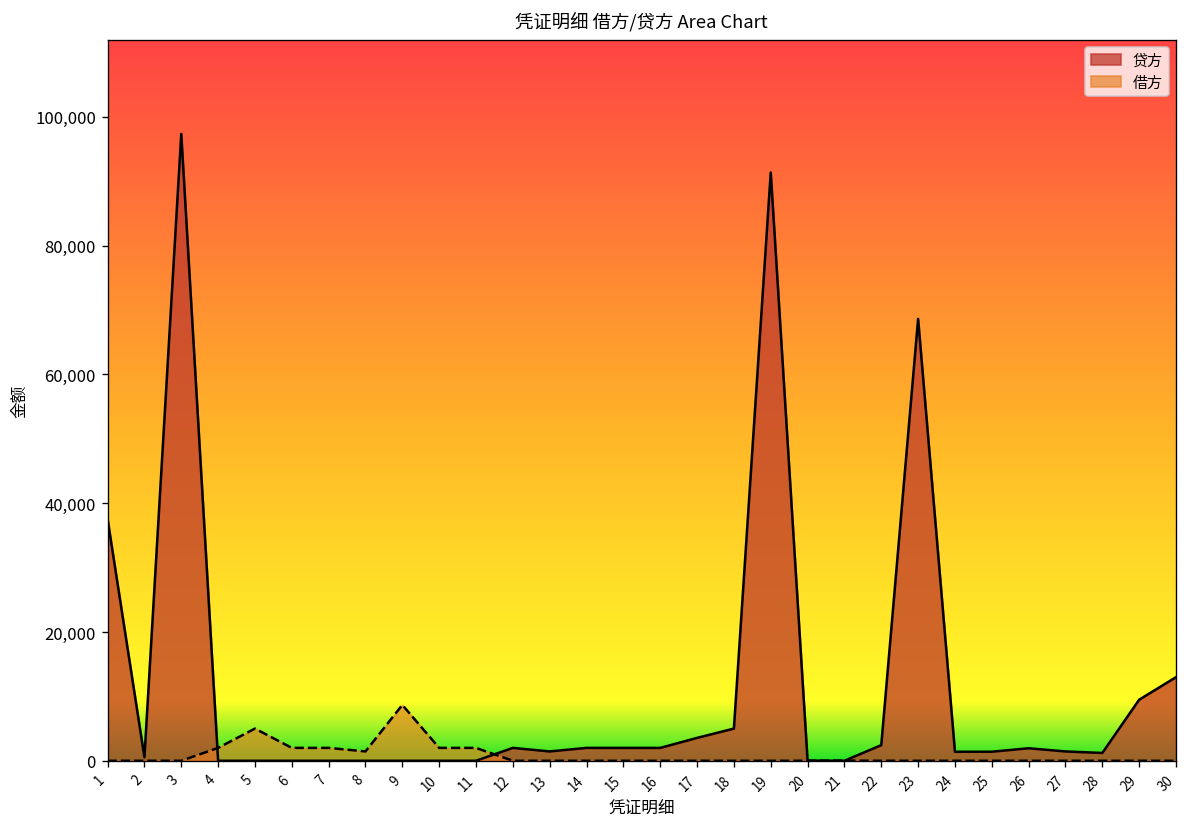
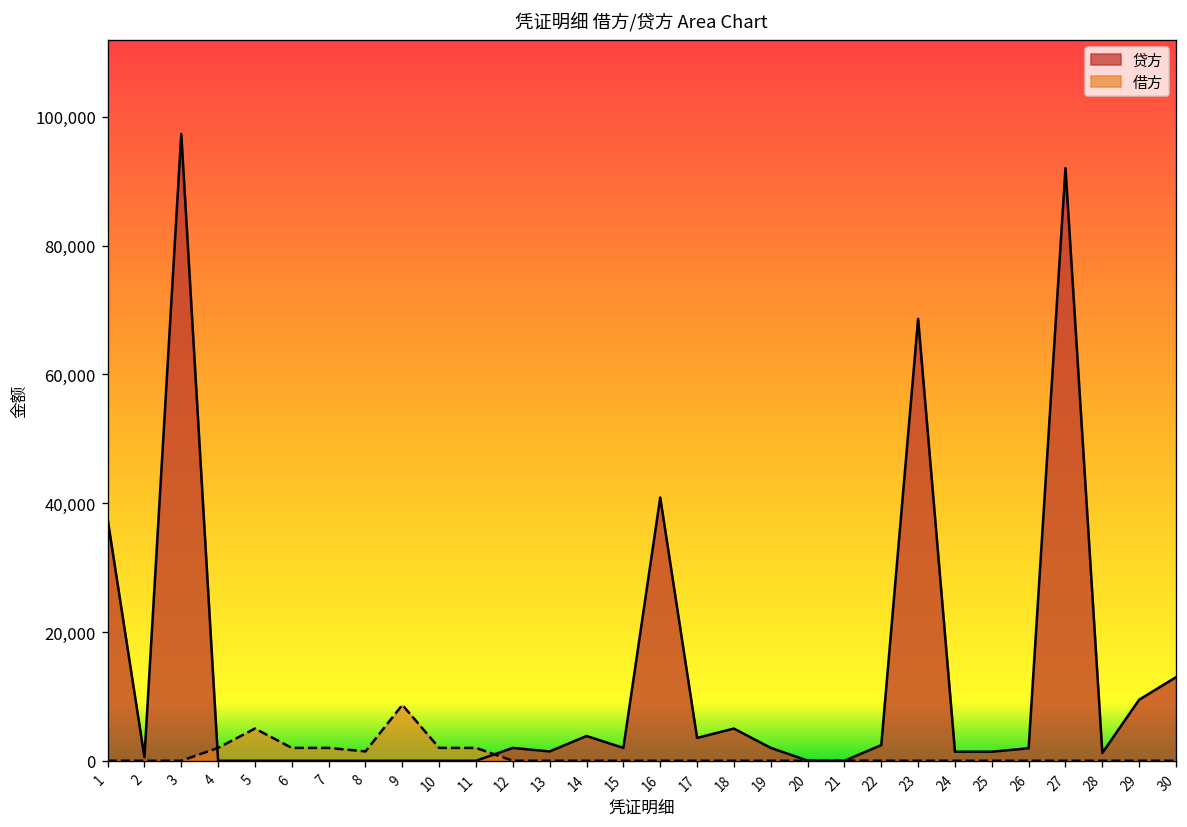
贷方, 14: 2,000 -> 4,000
贷方, 16: 2,000 -> 41,000
贷方, 19: 91,000 -> 2,000
贷方, 27: 1,000 -> 92,000
